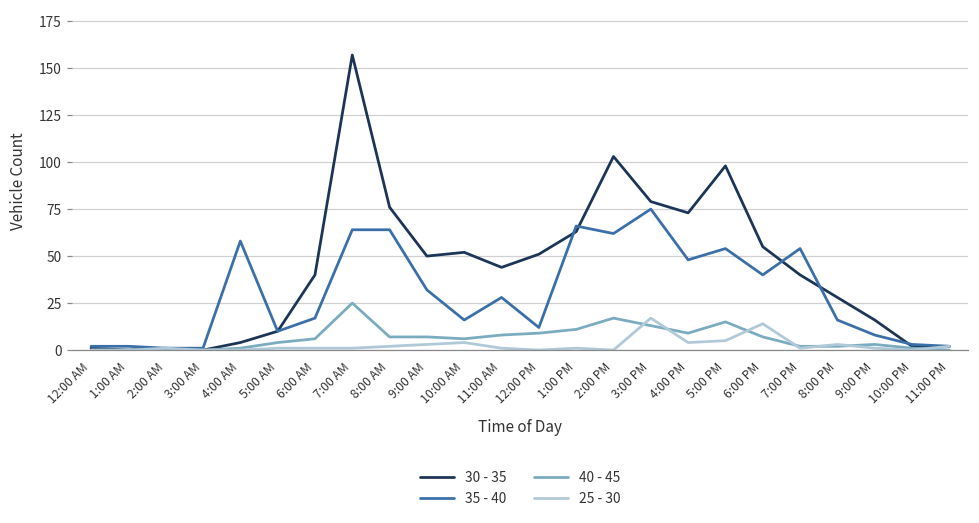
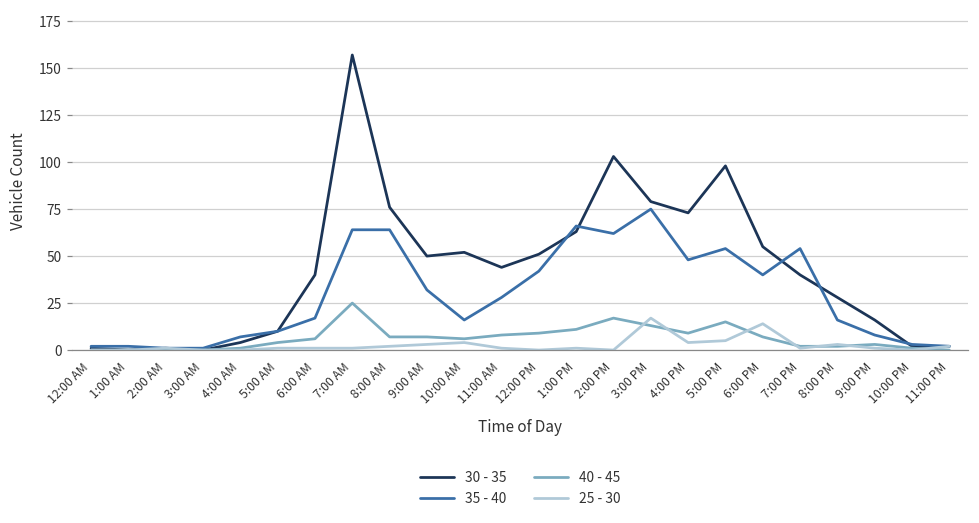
35 - 40, 4:00 AM: 58 -> 7
35 - 40, 12:00 PM: 12 -> 42
